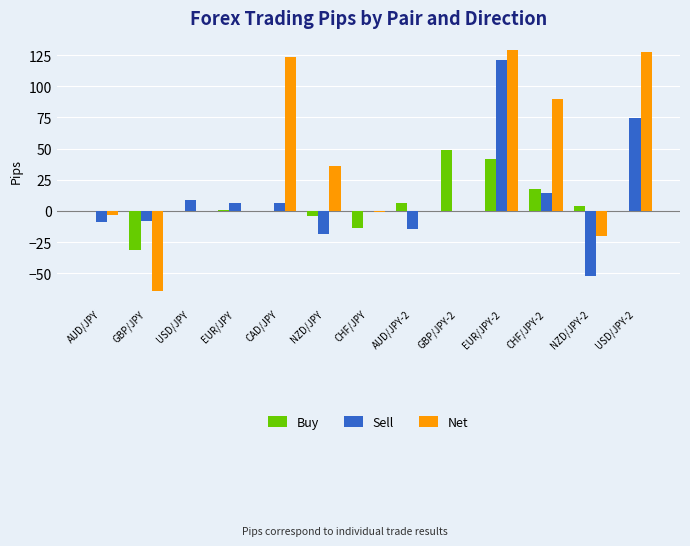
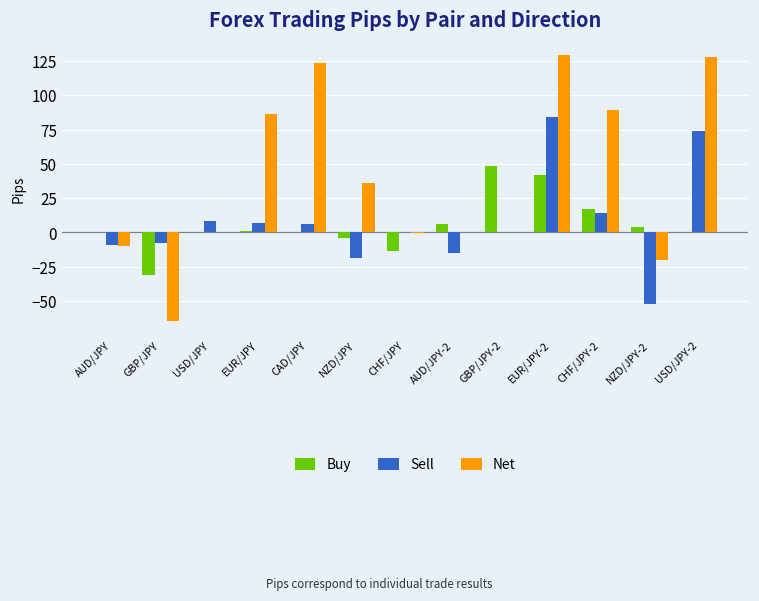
Net, AUD/JPY: -3 -> -10
Net, EUR/JPY: 0 -> 86
Sell, EUR/JPY-2: 121 -> 84
